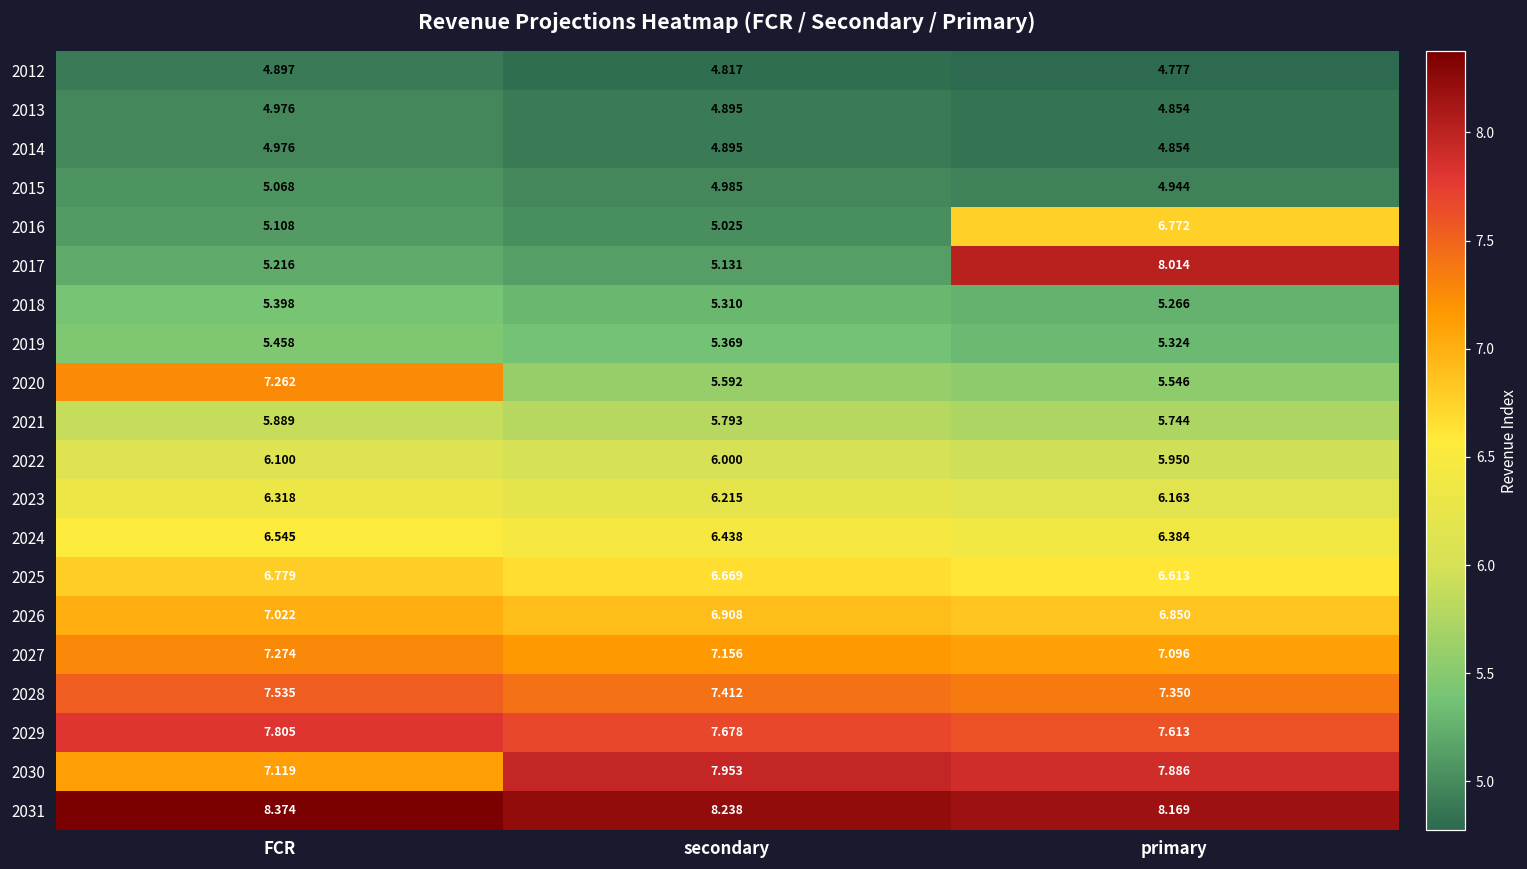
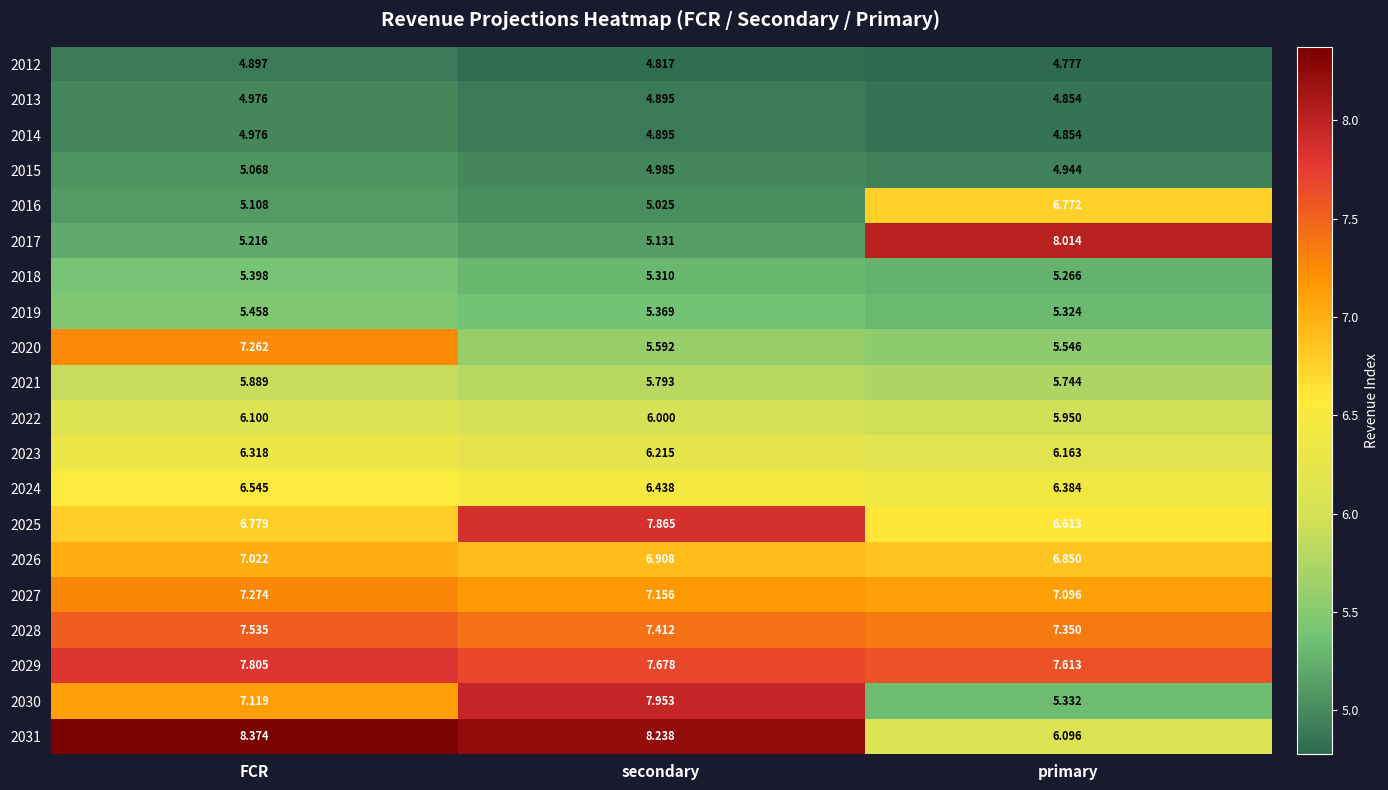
2025, secondary: 6.669 -> 7.865
2030, primary: 7.886 -> 5.332
2031, primary: 8.169 -> 6.096
